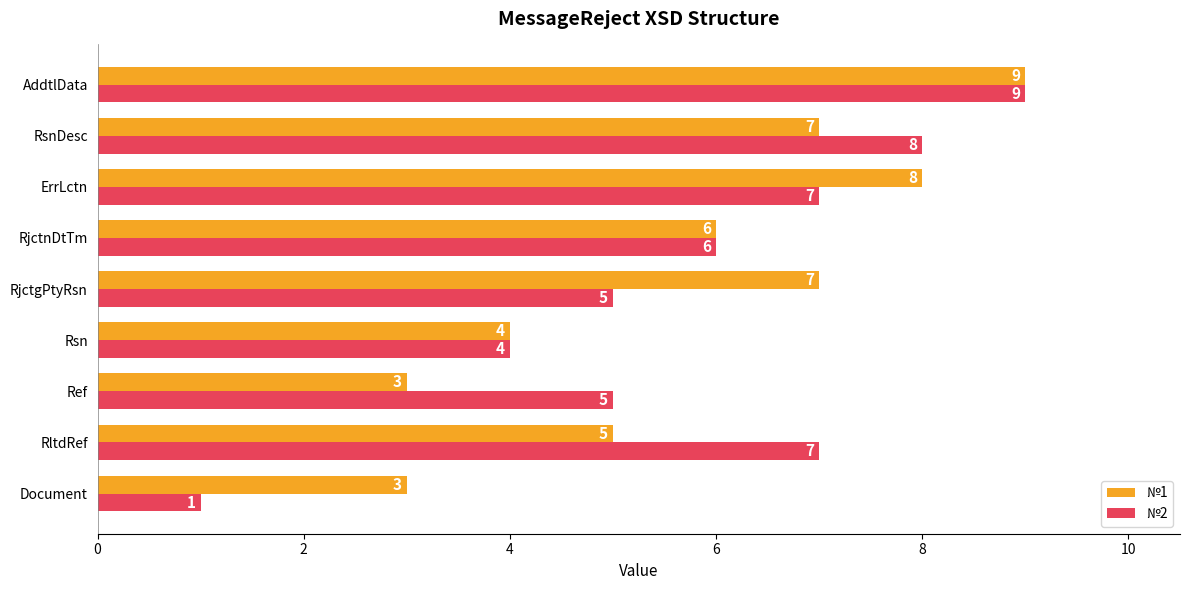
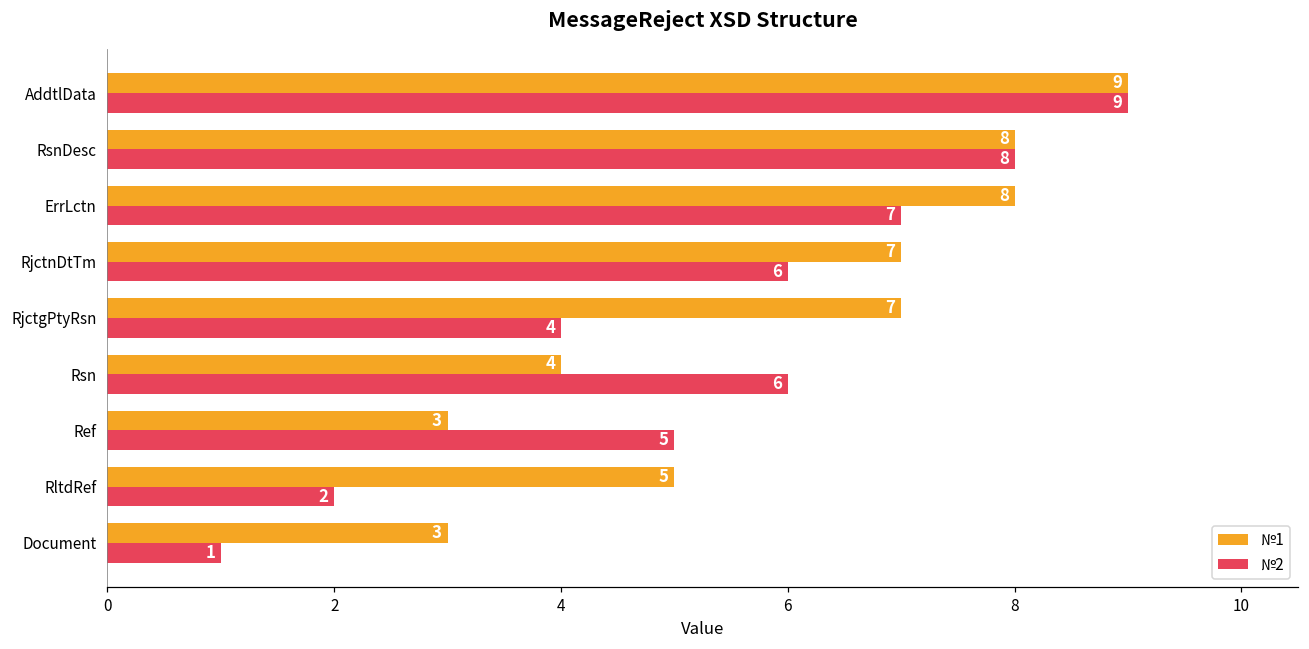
№1, RsnDesc: 7 -> 8
№1, RjctnDtTm: 6 -> 7
№2, RjctgPtyRsn: 5 -> 4
№2, Rsn: 4 -> 6
№2, RltdRef: 7 -> 2
